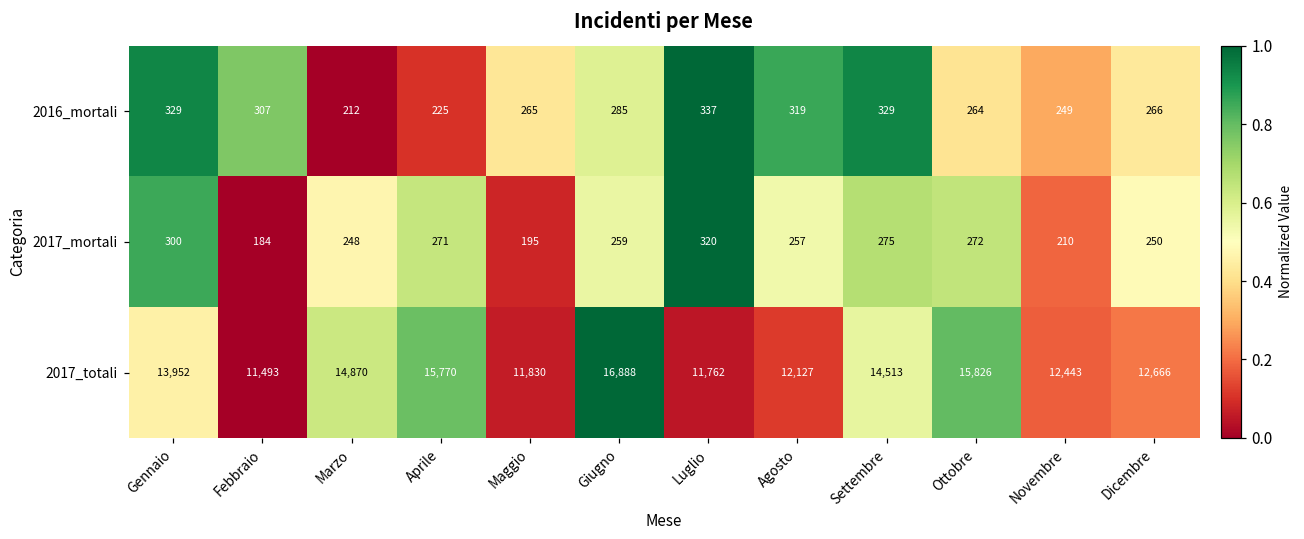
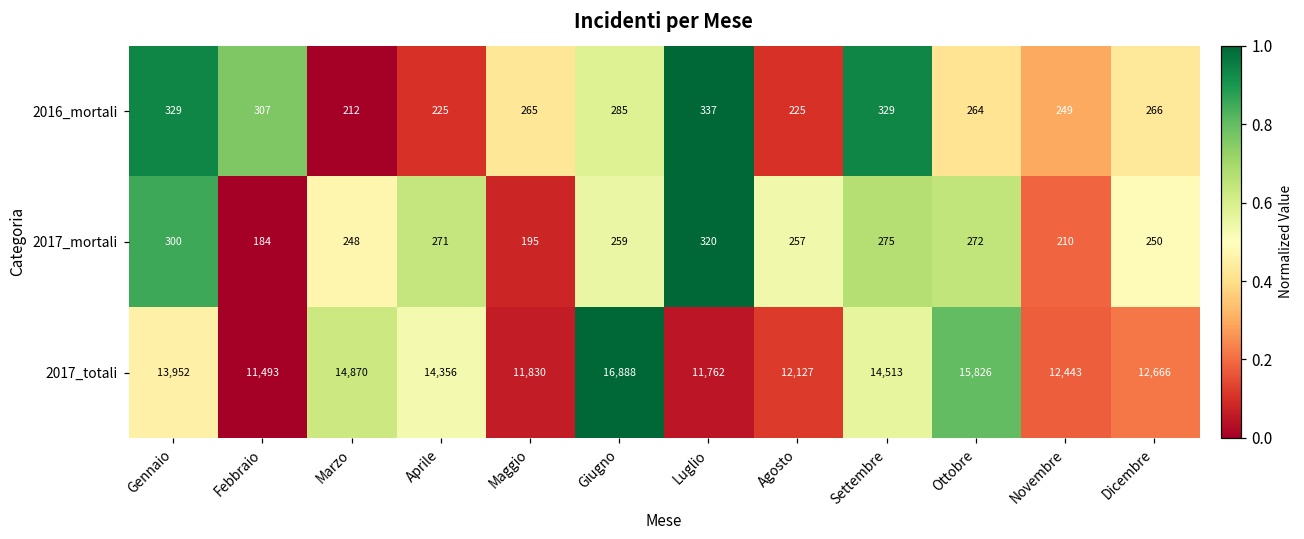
2016_mortali, Agosto: 319 -> 225
2017_totali, Aprile: 15,770 -> 14,356
